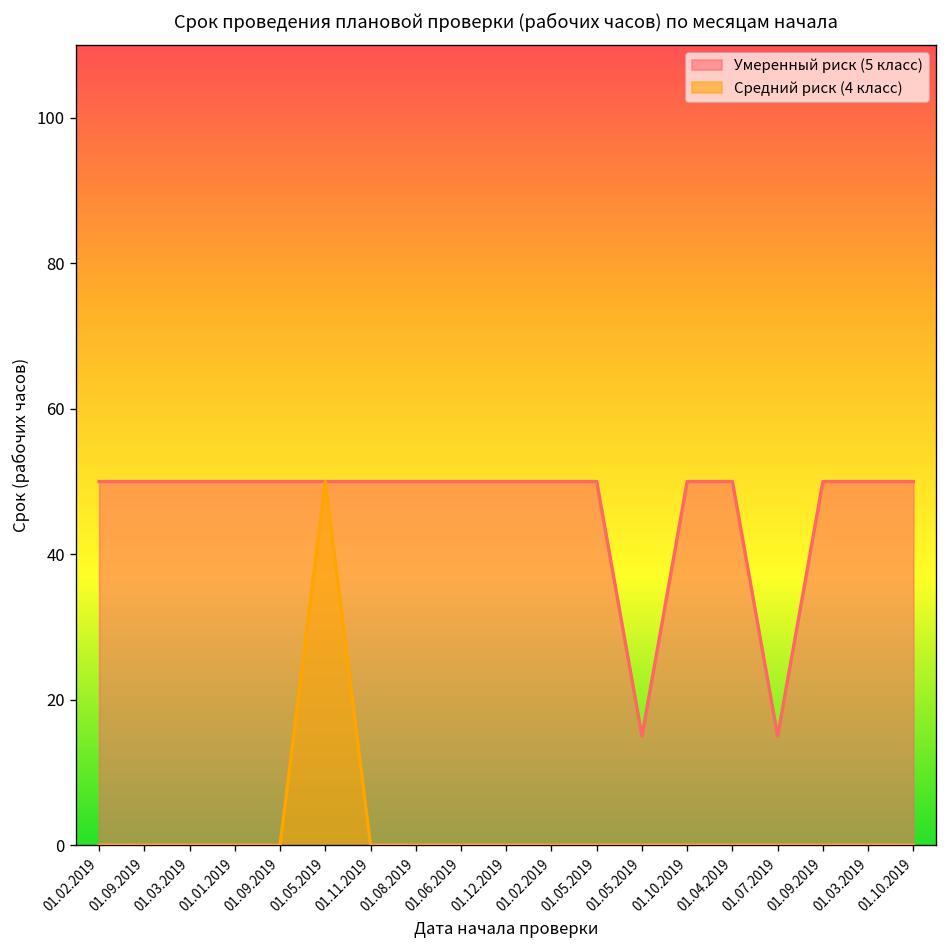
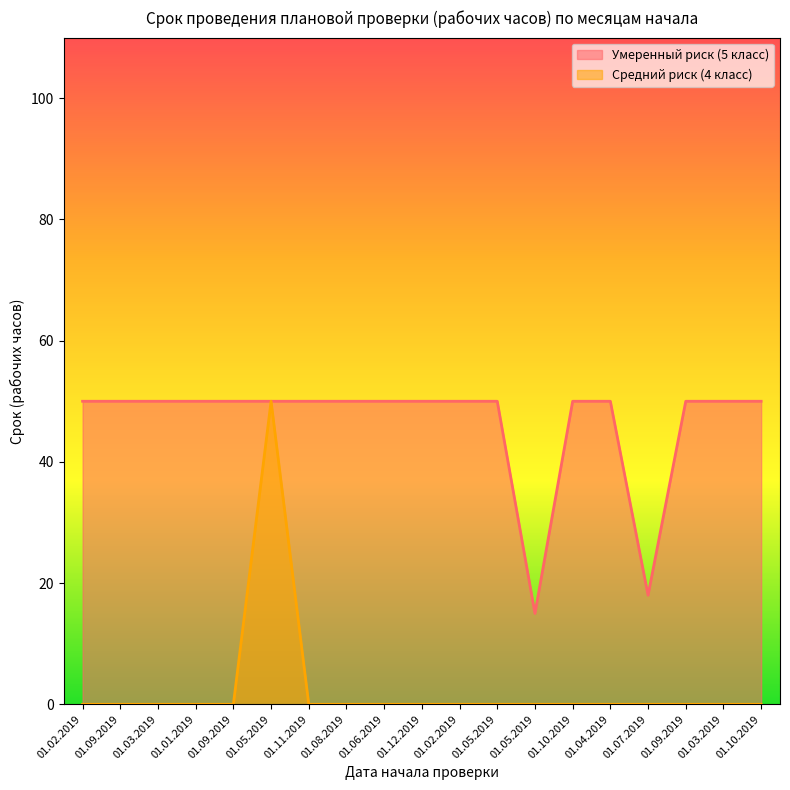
Умеренный риск (5 класс), 01.07.2019: 15 -> 18
